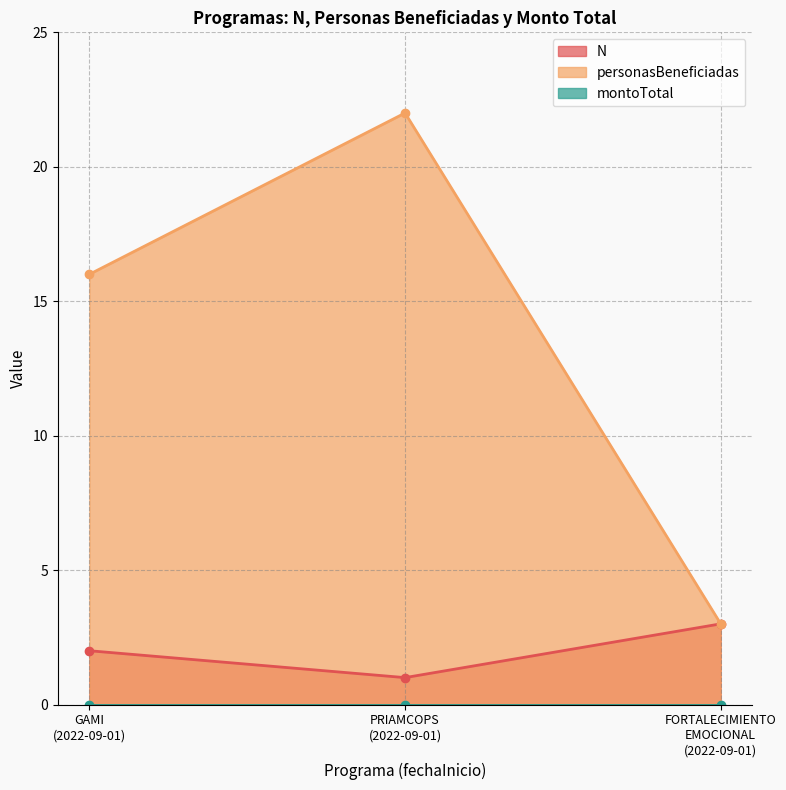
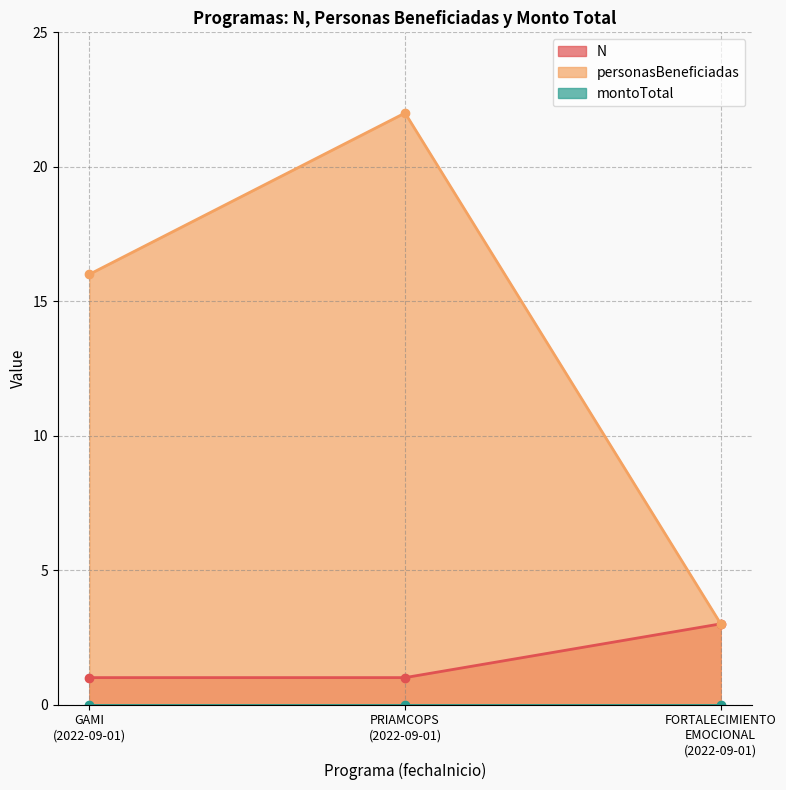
N, GAMI (2022-09-01): 2 -> 1
